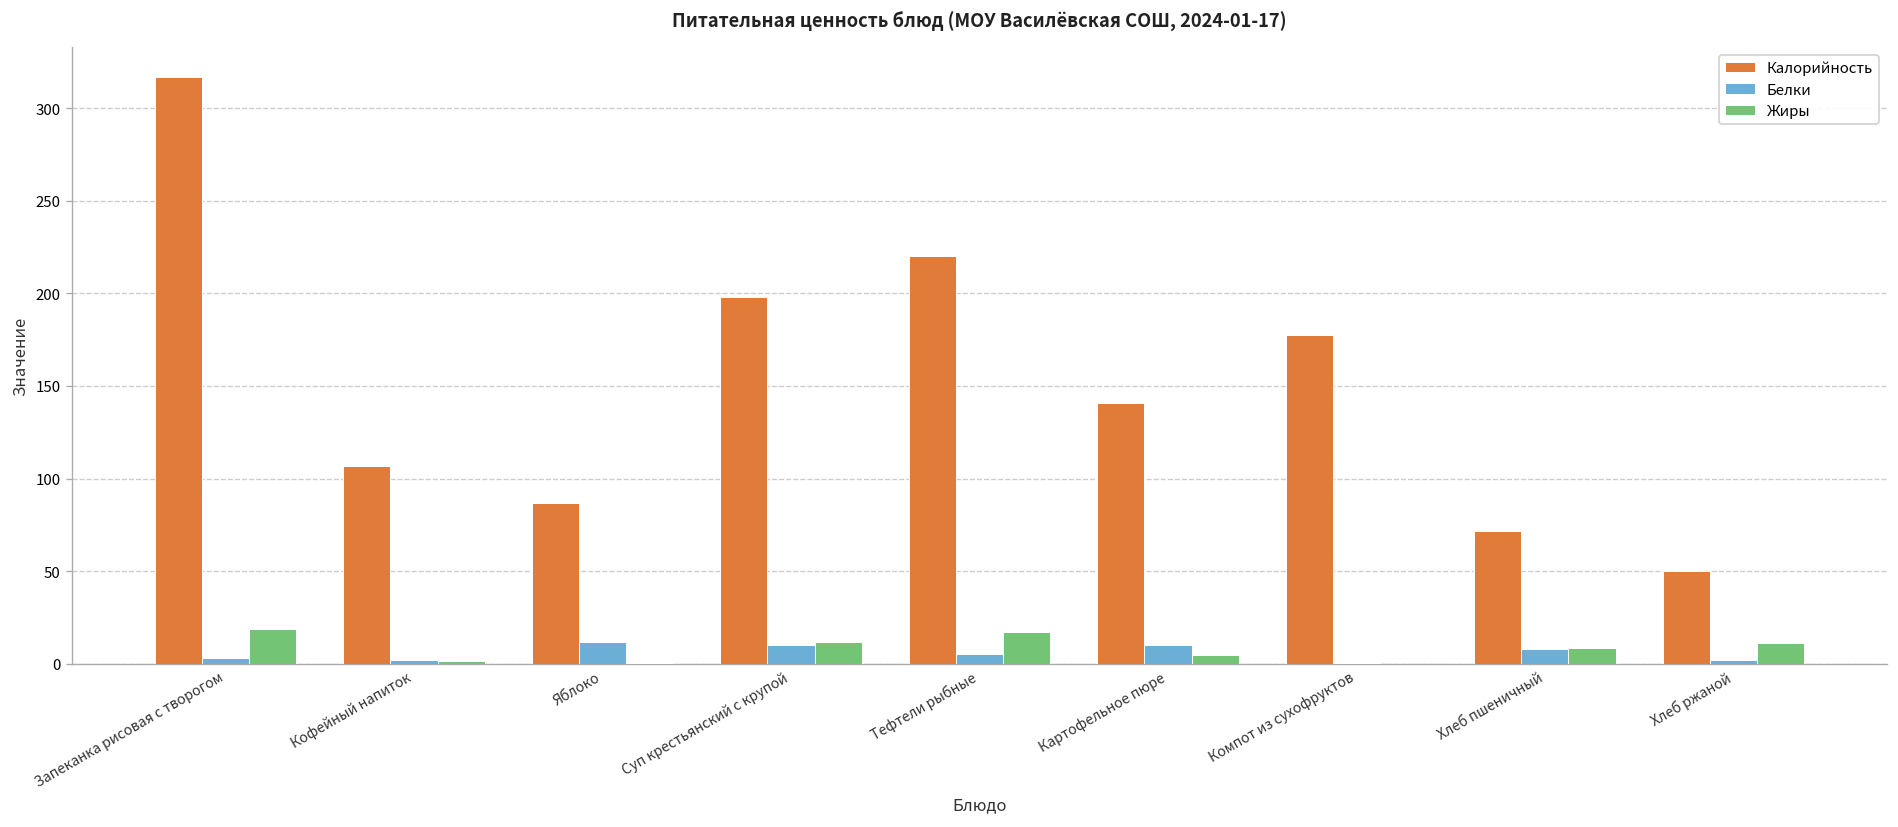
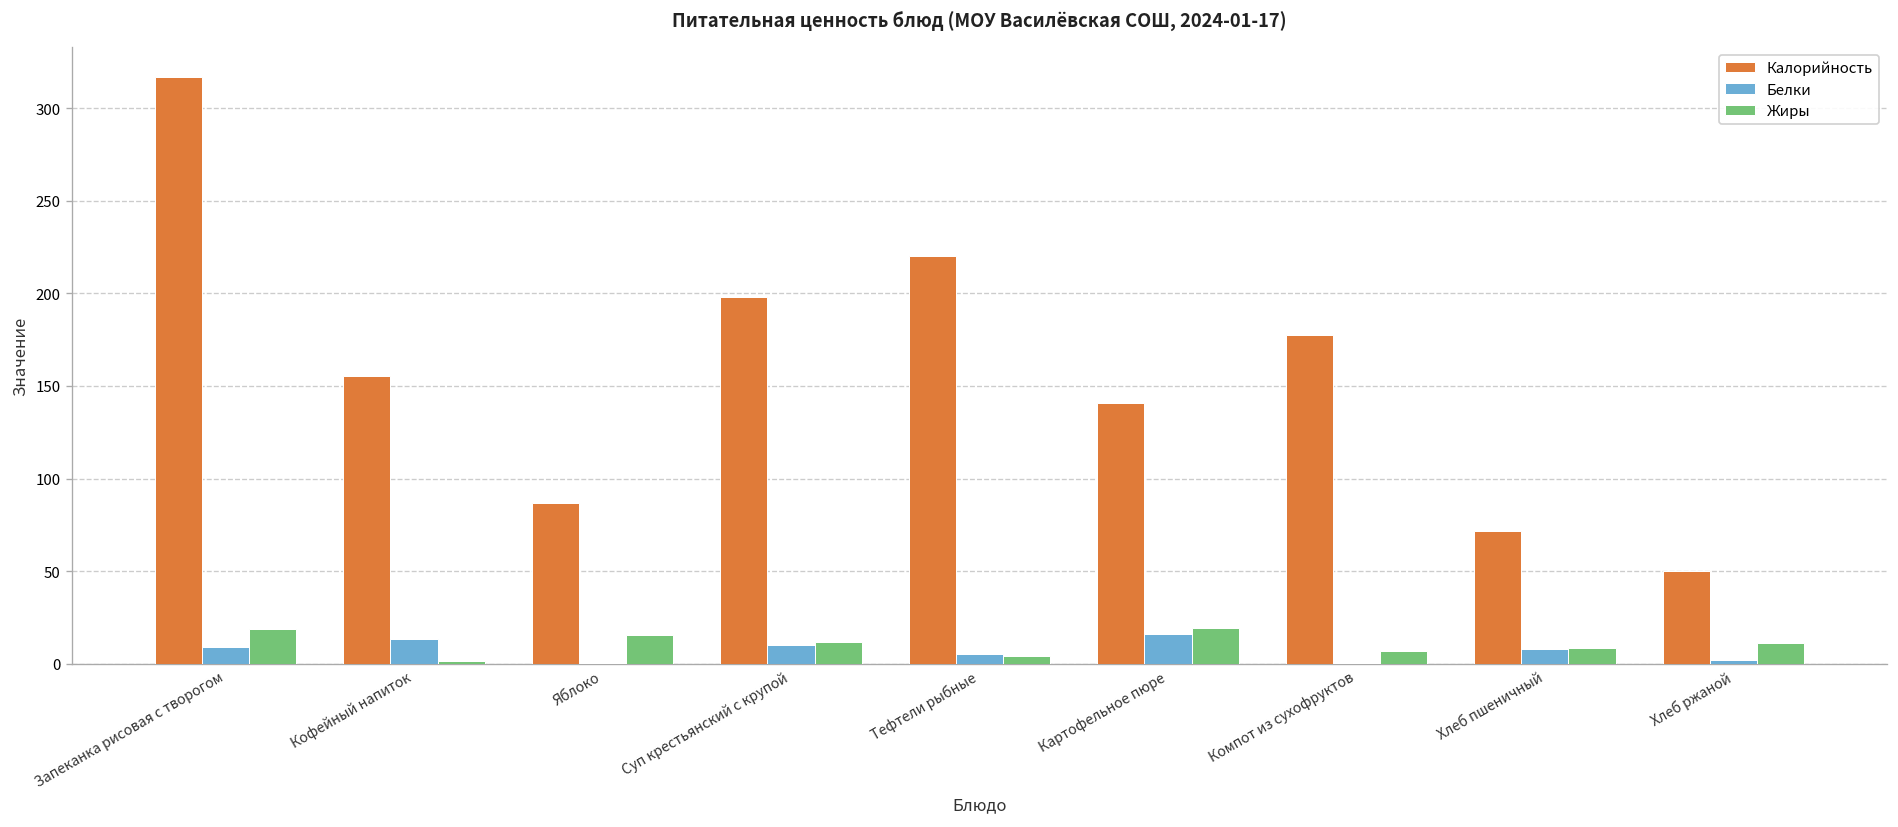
Белки, Запеканка рисовая с творогом: 3 -> 9
Калорийность, Кофейный напиток: 107 -> 156
Белки, Кофейный напиток: 2 -> 13
Белки, Яблоко: 12 -> 0
Жиры, Яблоко: 0 -> 16
Жиры, Тефтели рыбные: 17 -> 4
Белки, Картофельное пюре: 10 -> 16
Жиры, Картофельное пюре: 5 -> 20
Жиры, Компот из сухофруктов: 0 -> 7
